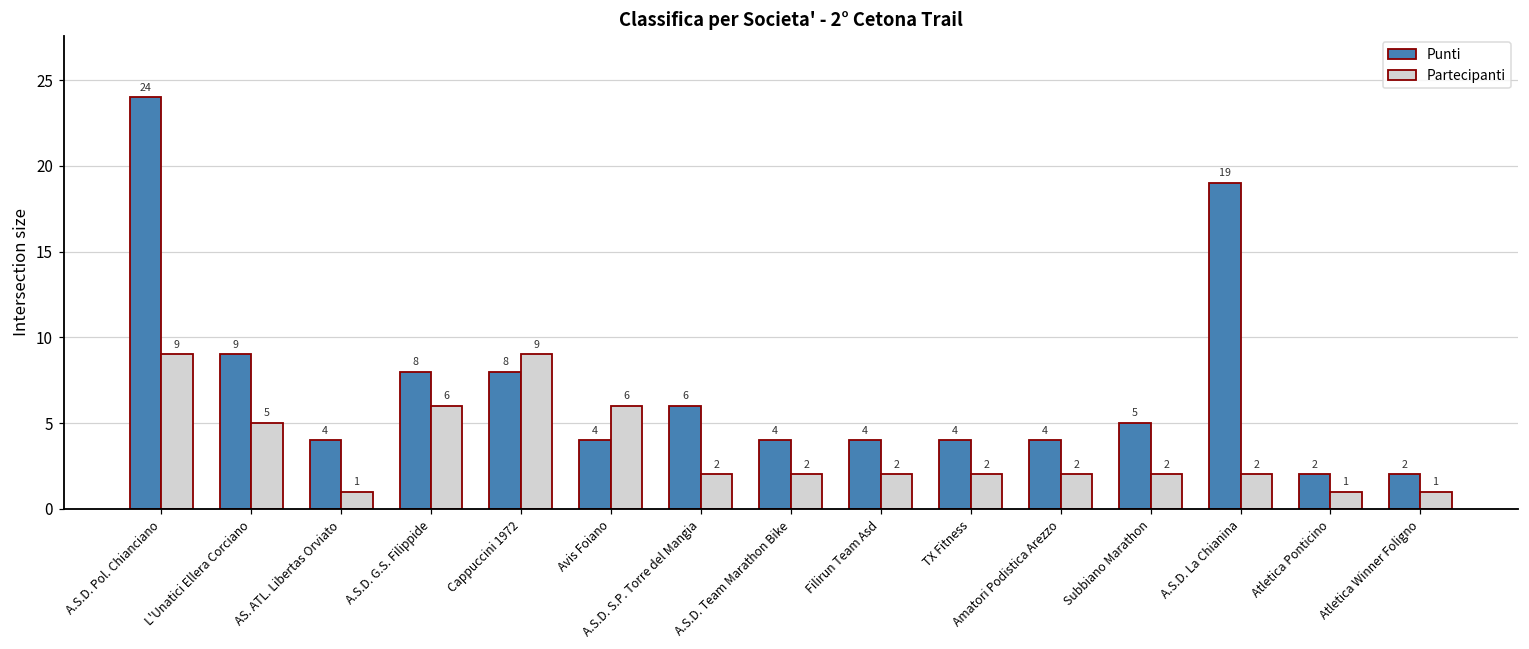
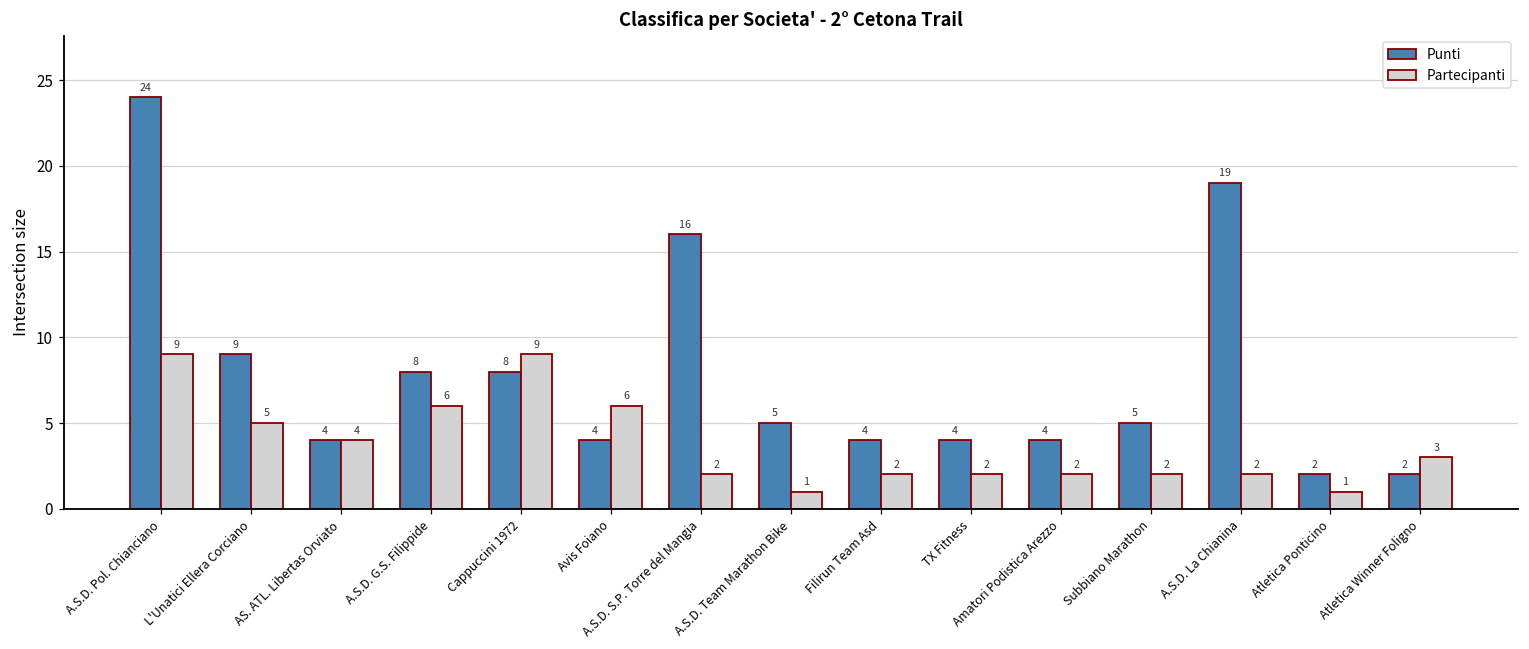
Partecipanti, AS. ATL. Libertas Orviato: 1 -> 4
Punti, A.S.D. S.P. Torre del Mangia: 6 -> 16
Punti, A.S.D. Team Marathon Bike: 4 -> 5
Partecipanti, A.S.D. Team Marathon Bike: 2 -> 1
Partecipanti, Atletica Winner Foligno: 1 -> 3
